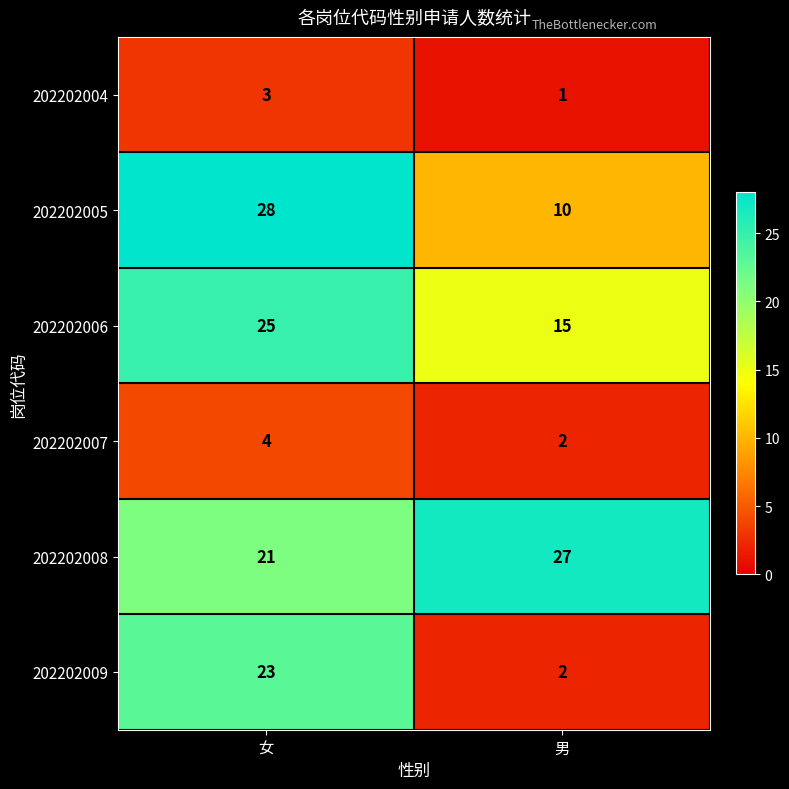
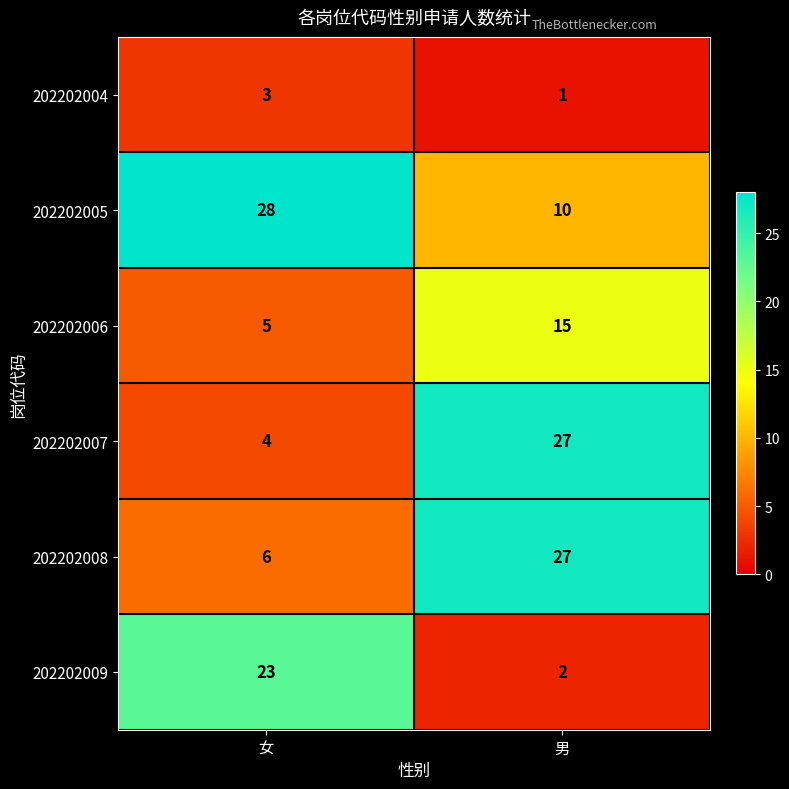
202202006, 女: 25 -> 5
202202007, 男: 2 -> 27
202202008, 女: 21 -> 6
